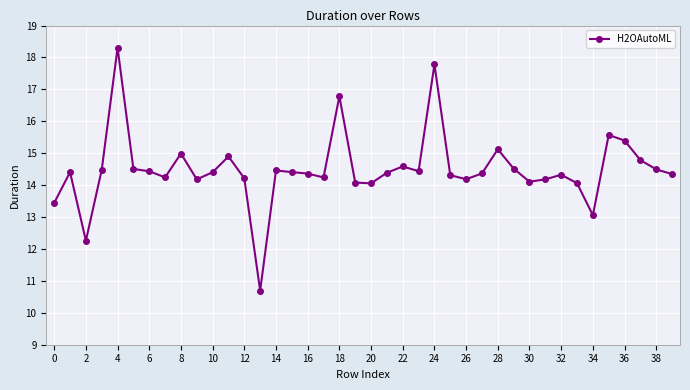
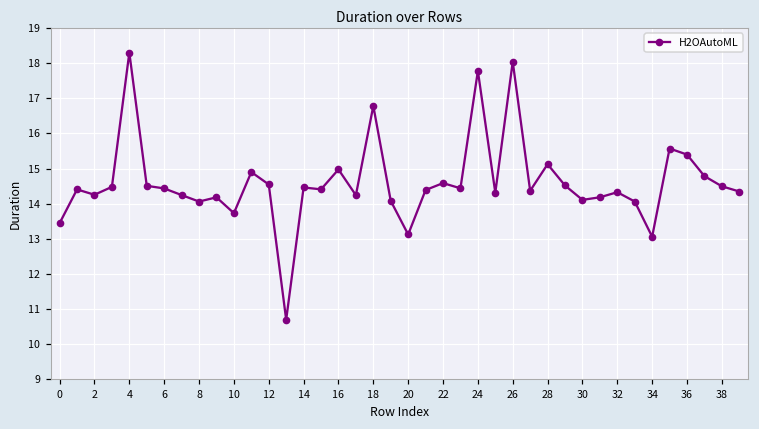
2: 12.3 -> 14.3
8: 15.0 -> 14.1
10: 14.4 -> 13.7
12: 14.2 -> 14.5
16: 14.4 -> 15.0
20: 14.1 -> 13.1
26: 14.2 -> 18.0
